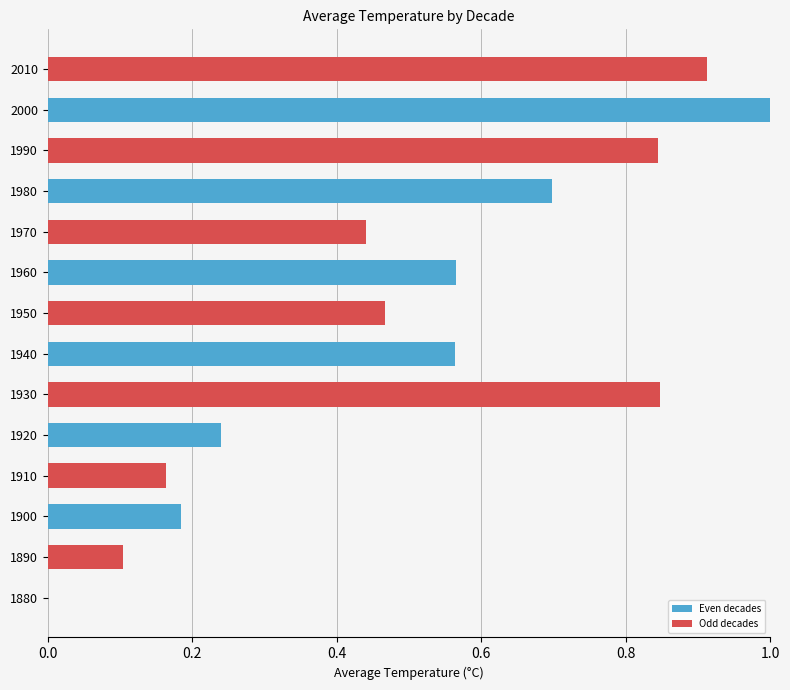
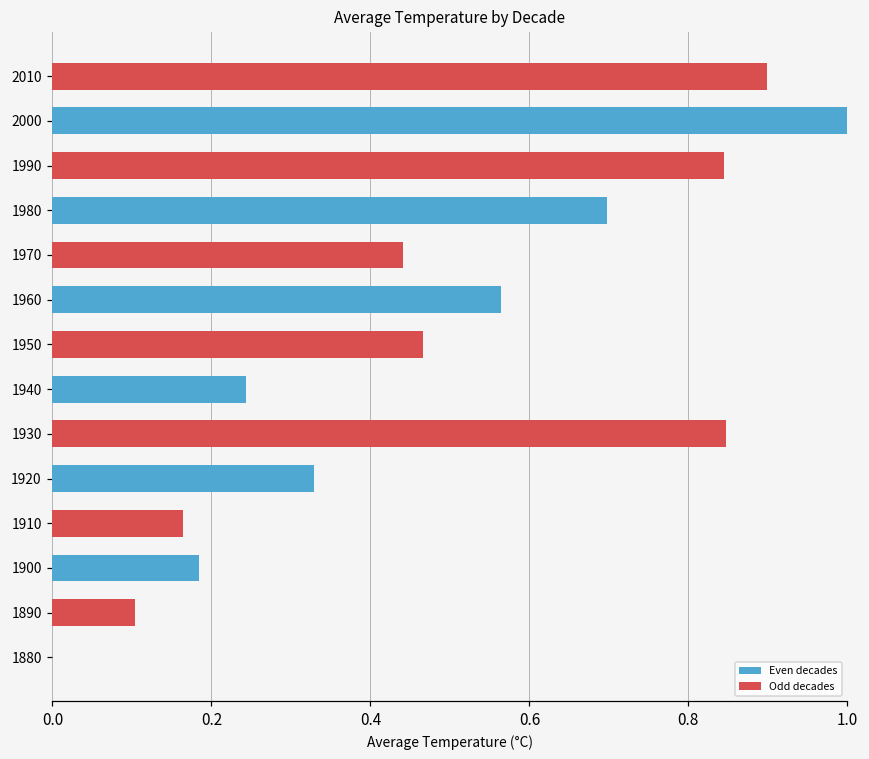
2010: 0.91 -> 0.90
1940: 0.56 -> 0.24
1920: 0.24 -> 0.33
